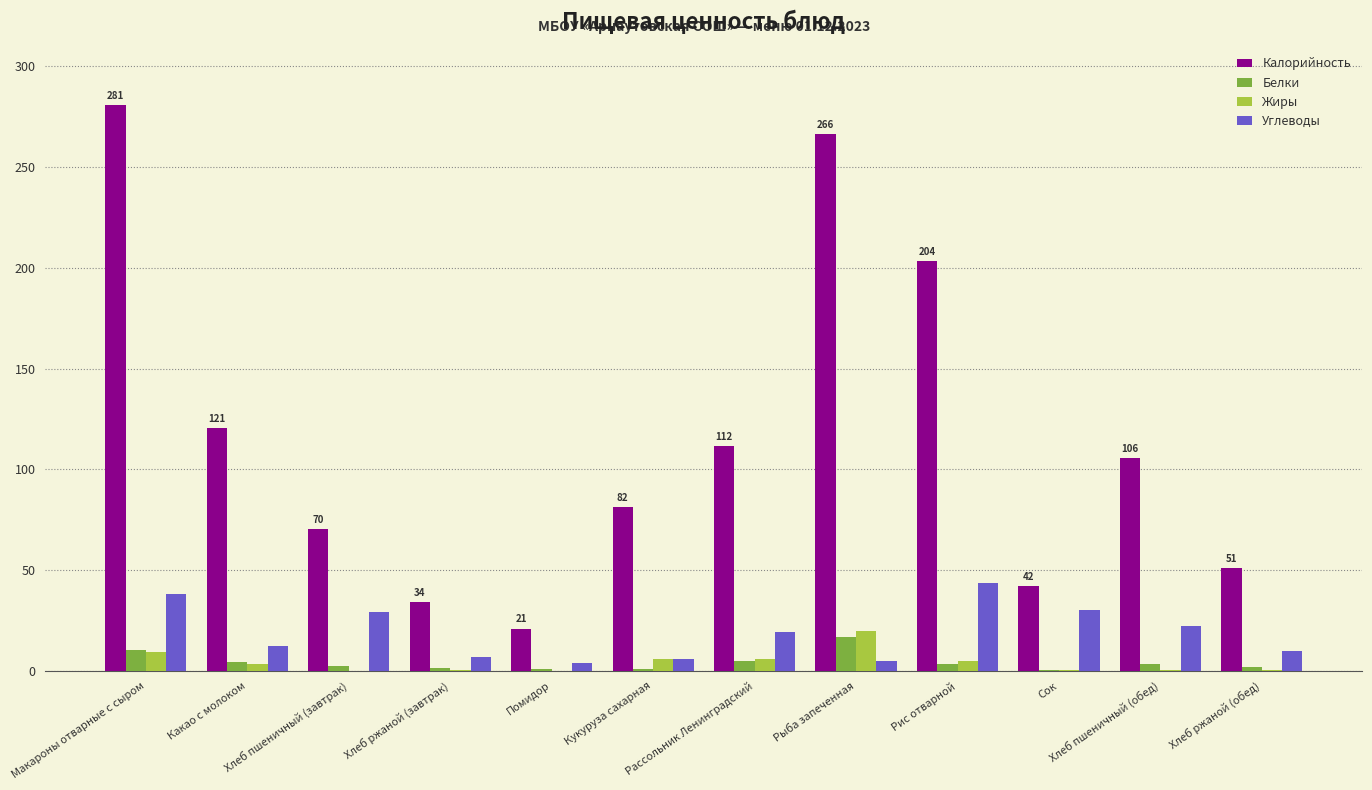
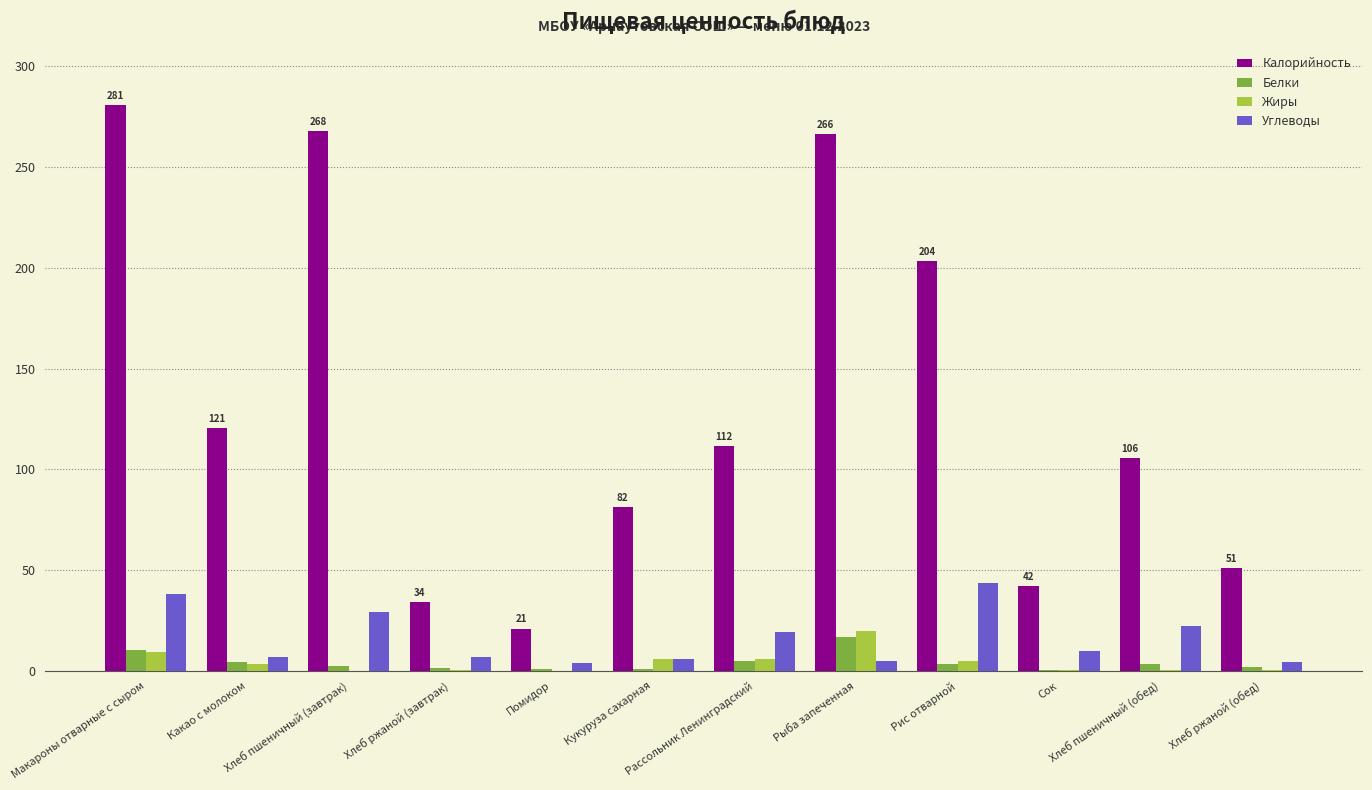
Углеводы, Какао с молоком: 13 -> 7
Калорийность, Хлеб пшеничный (завтрак): 70 -> 268
Углеводы, Сок: 30 -> 10
Углеводы, Хлеб ржаной (обед): 10 -> 5
